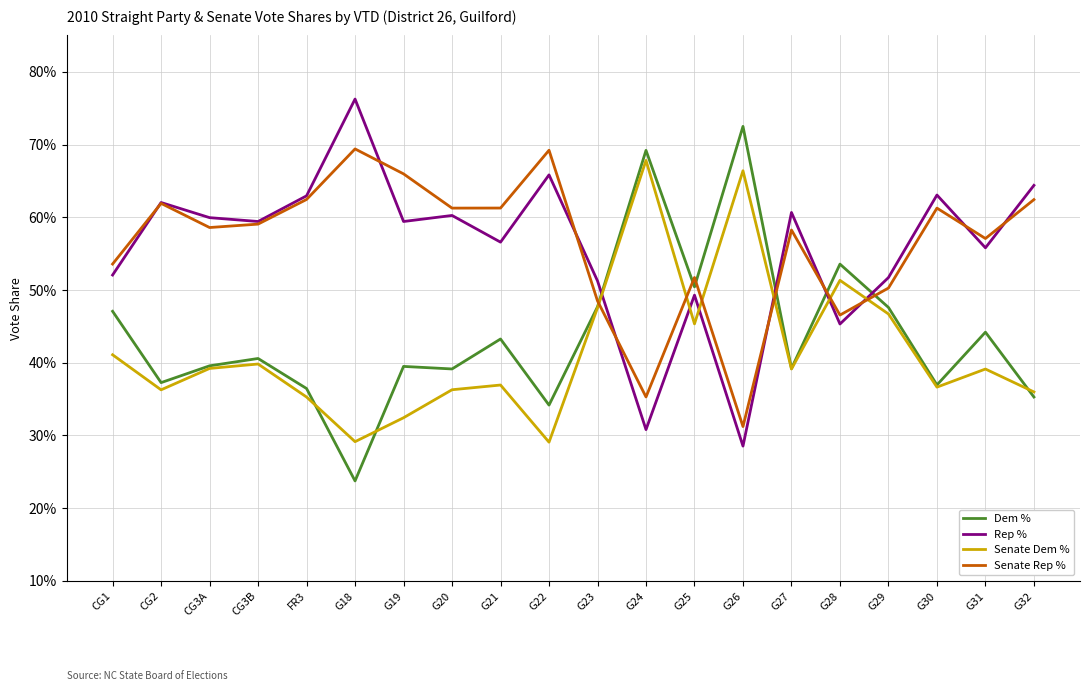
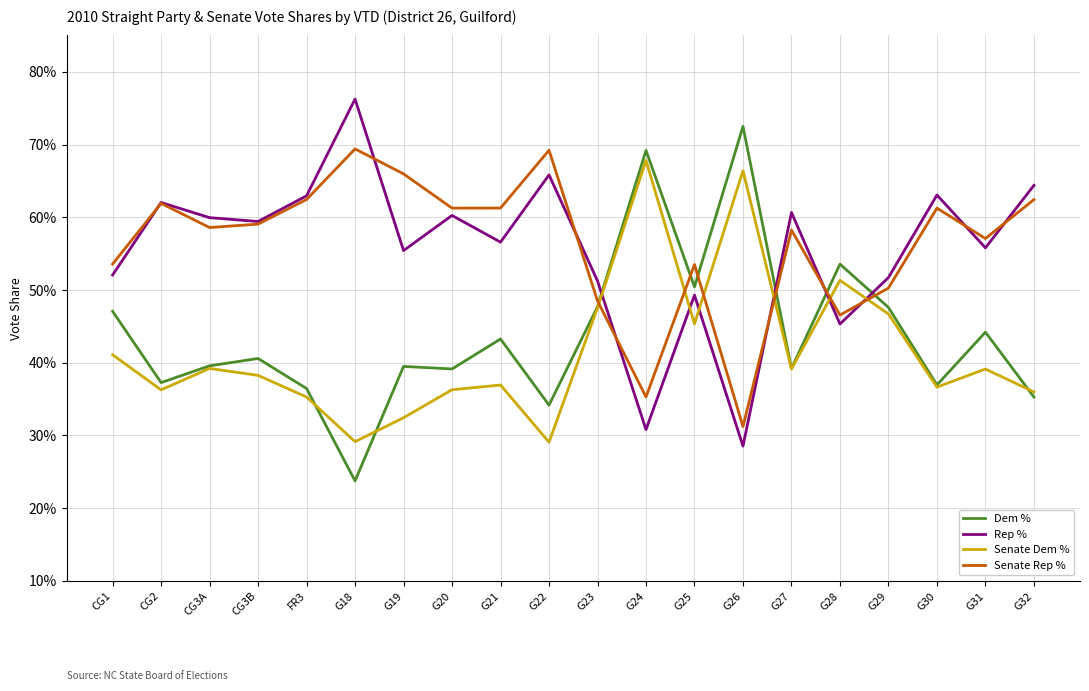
Senate Dem %, CG3B: 40% -> 38%
Rep %, G19: 59% -> 55%
Senate Rep %, G25: 52% -> 54%
